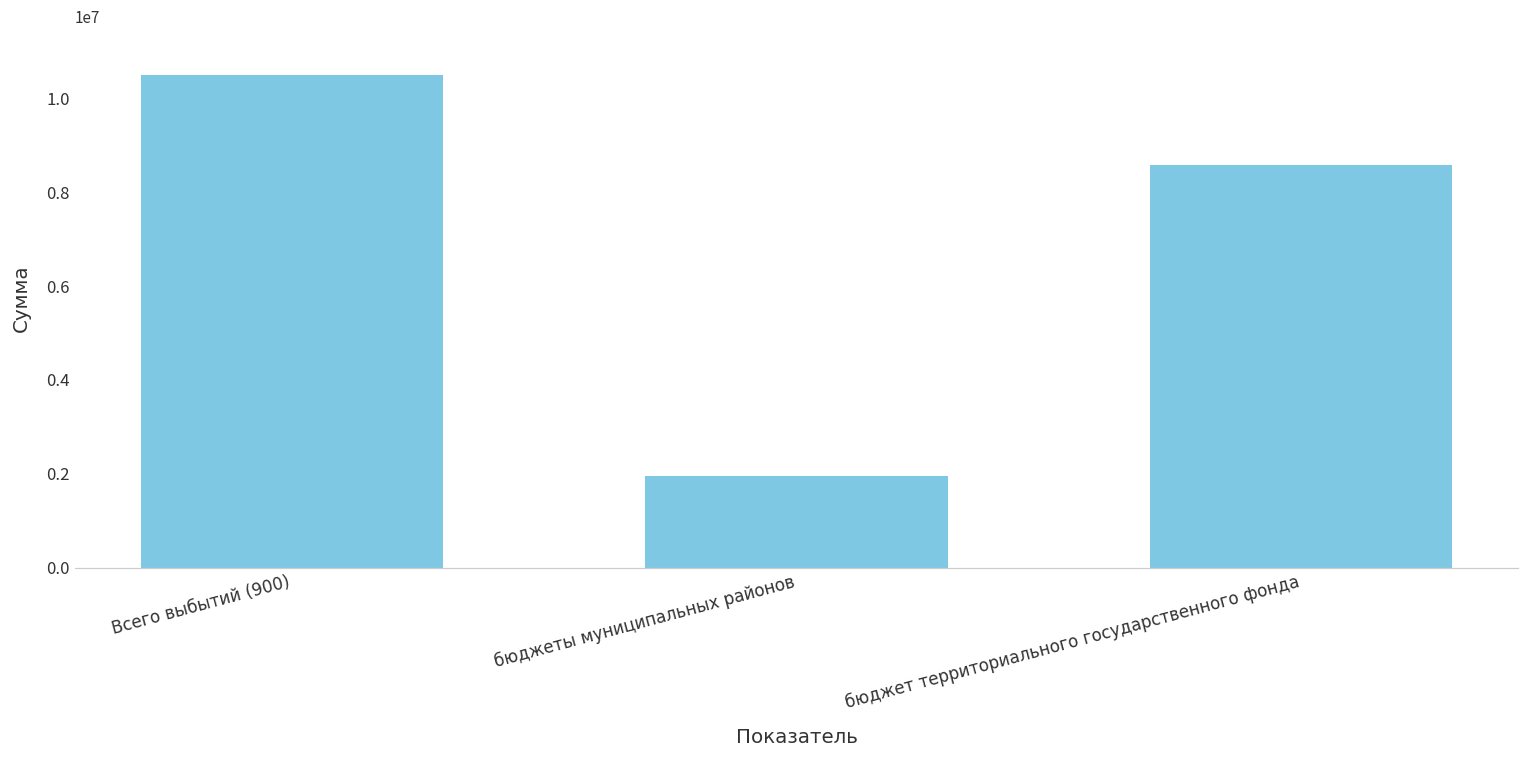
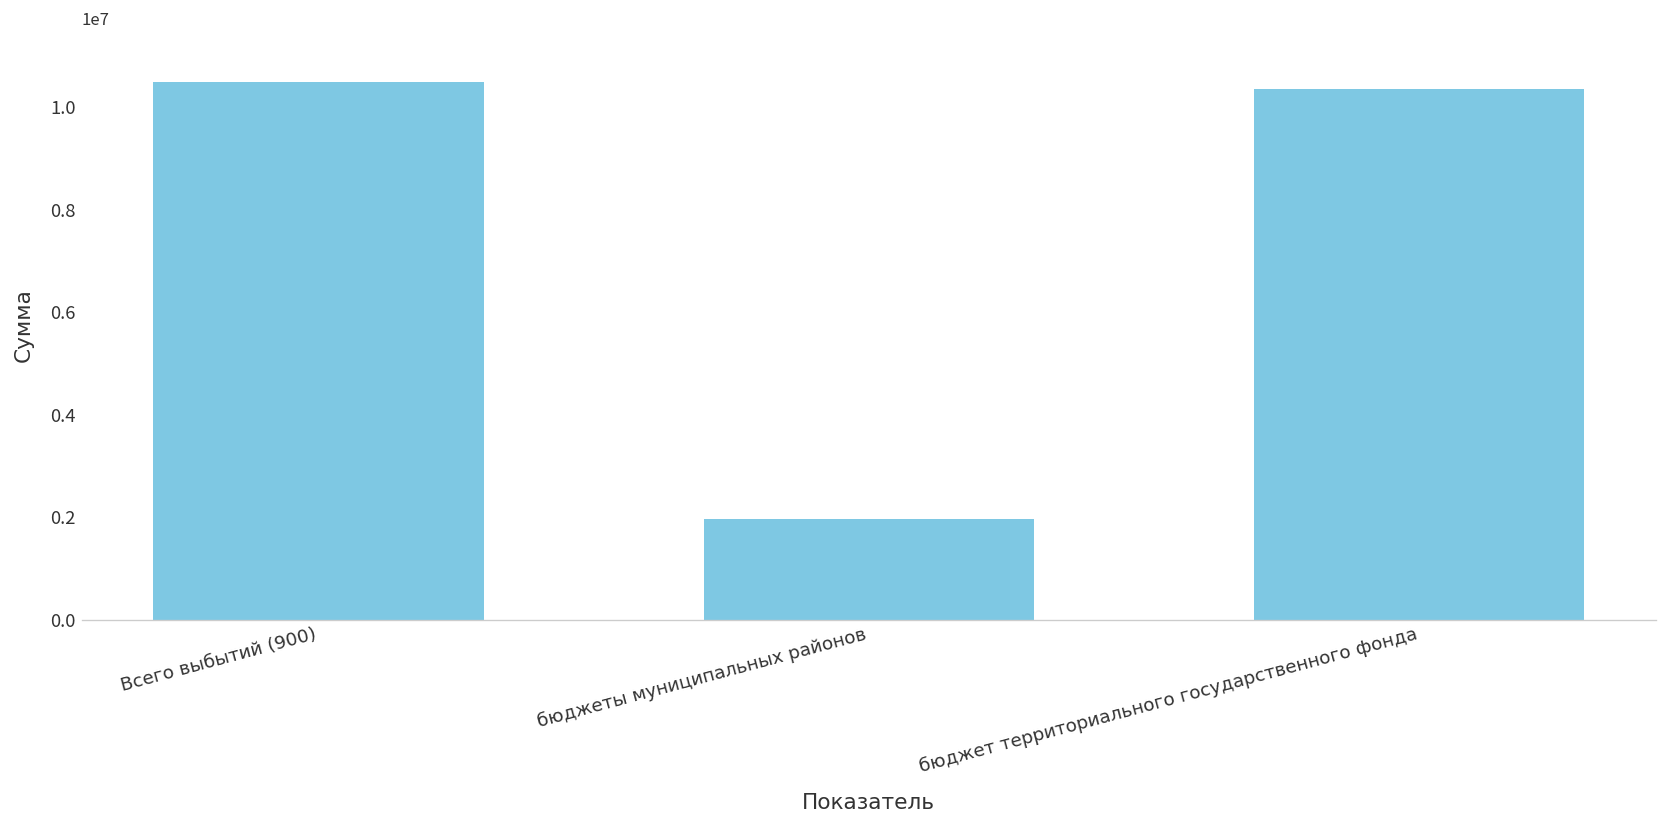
бюджет территориального государственного фонда: 8600000 -> 10400000
